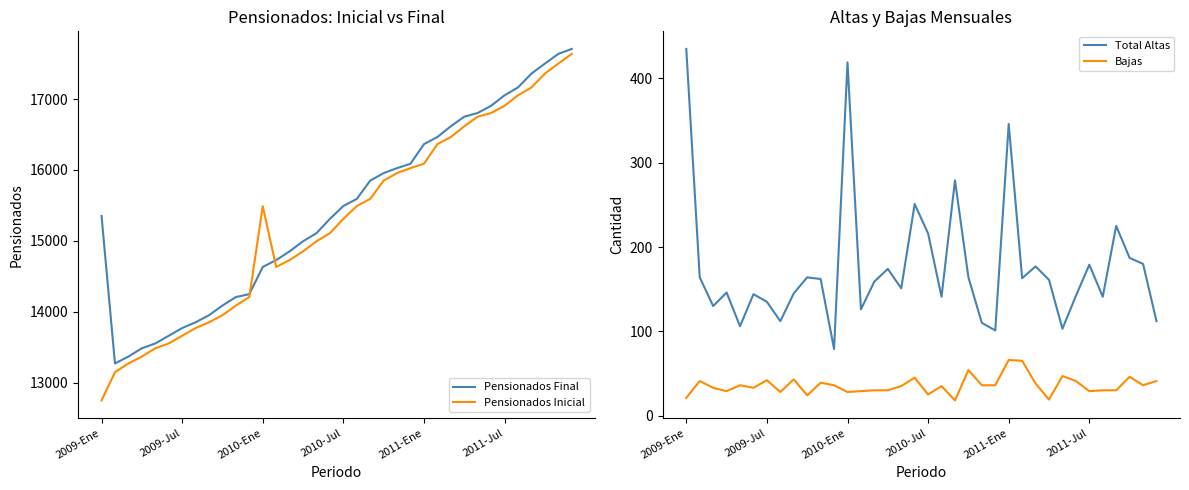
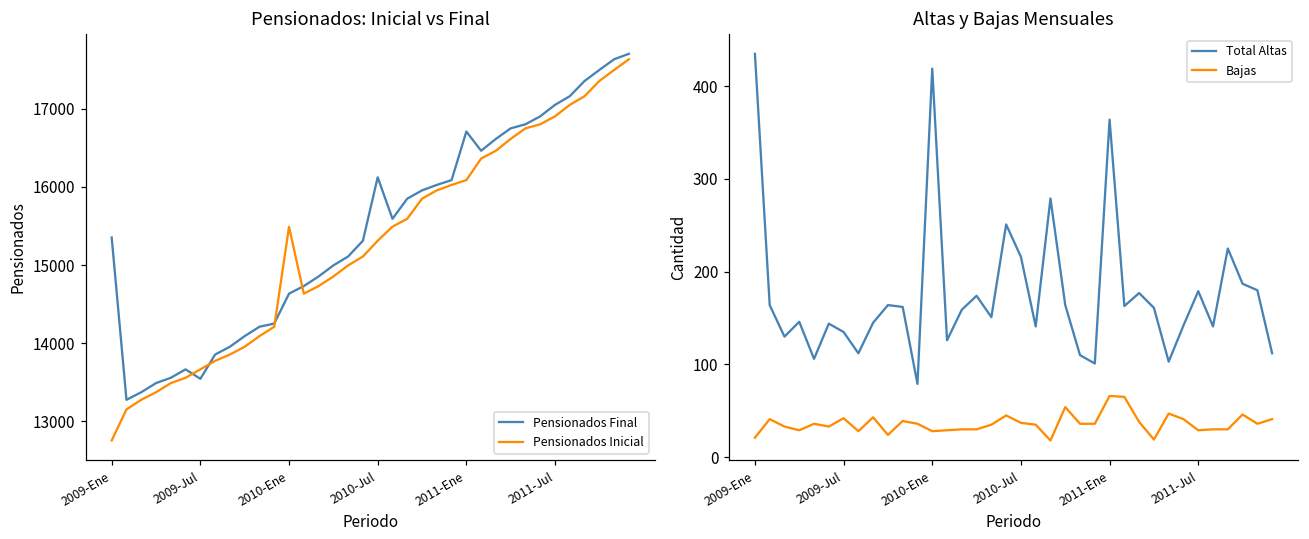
Pensionados: Inicial vs Final, Pensionados Final, 2009-Jul: 13800 -> 13500
Pensionados: Inicial vs Final, Pensionados Final, 2010-Jul: 15500 -> 16100
Pensionados: Inicial vs Final, Pensionados Final, 2011-Ene: 16400 -> 16700
Altas y Bajas Mensuales, Bajas, 2010-Jul: 30 -> 40
Altas y Bajas Mensuales, Total Altas, 2011-Ene: 350 -> 360
